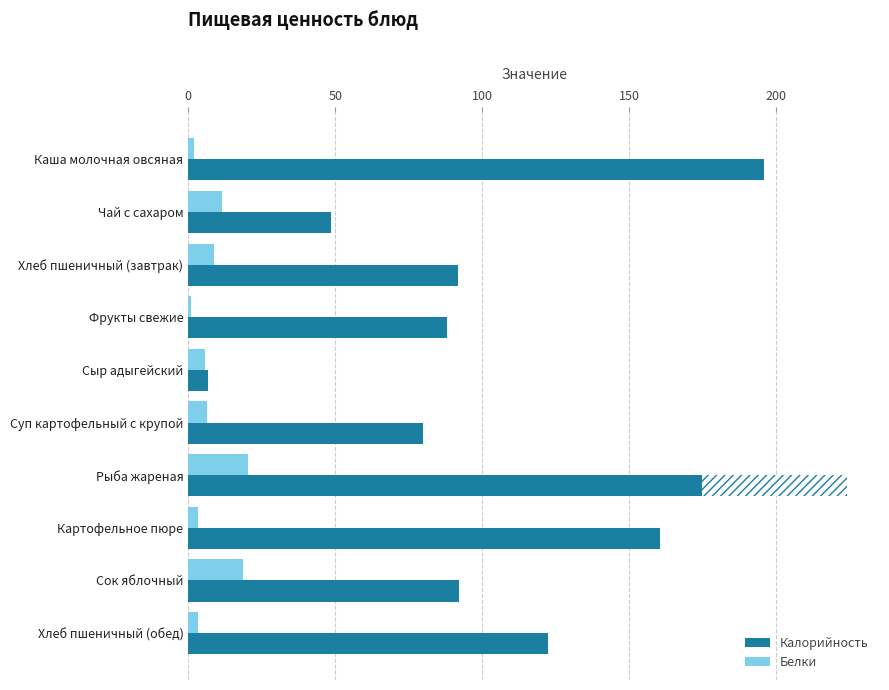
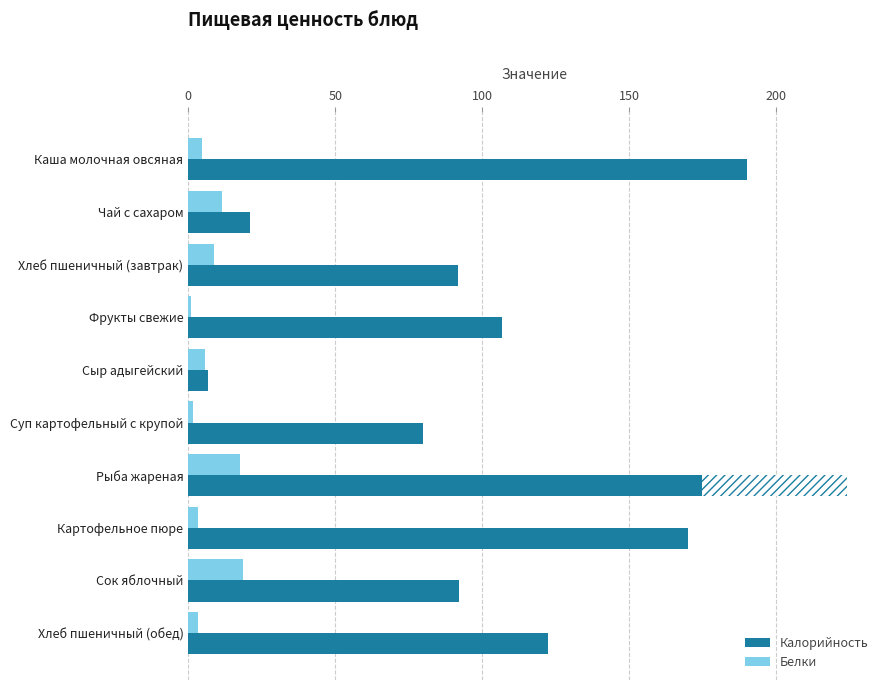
Белки, Каша молочная овсяная: 2 -> 5
Калорийность, Каша молочная овсяная: 196 -> 190
Калорийность, Чай с сахаром: 49 -> 21
Калорийность, Фрукты свежие: 88 -> 107
Белки, Суп картофельный с крупой: 6 -> 2
Белки, Рыба жареная: 21 -> 18
Калорийность, Картофельное пюре: 160 -> 170
